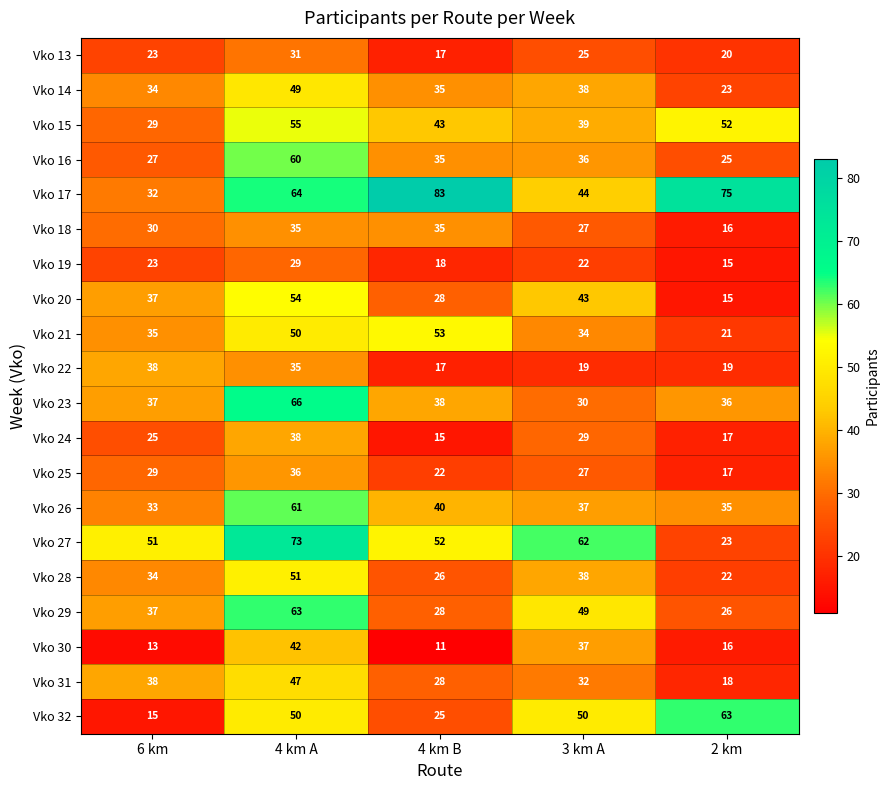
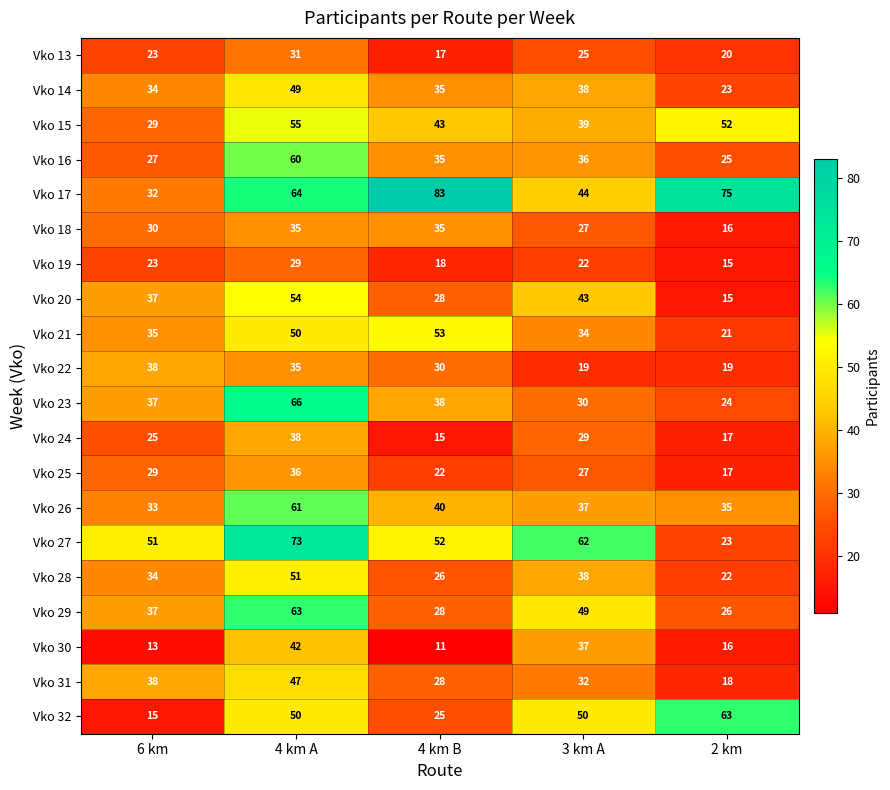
Vko 22, 4 km B: 17 -> 30
Vko 23, 2 km: 36 -> 24
